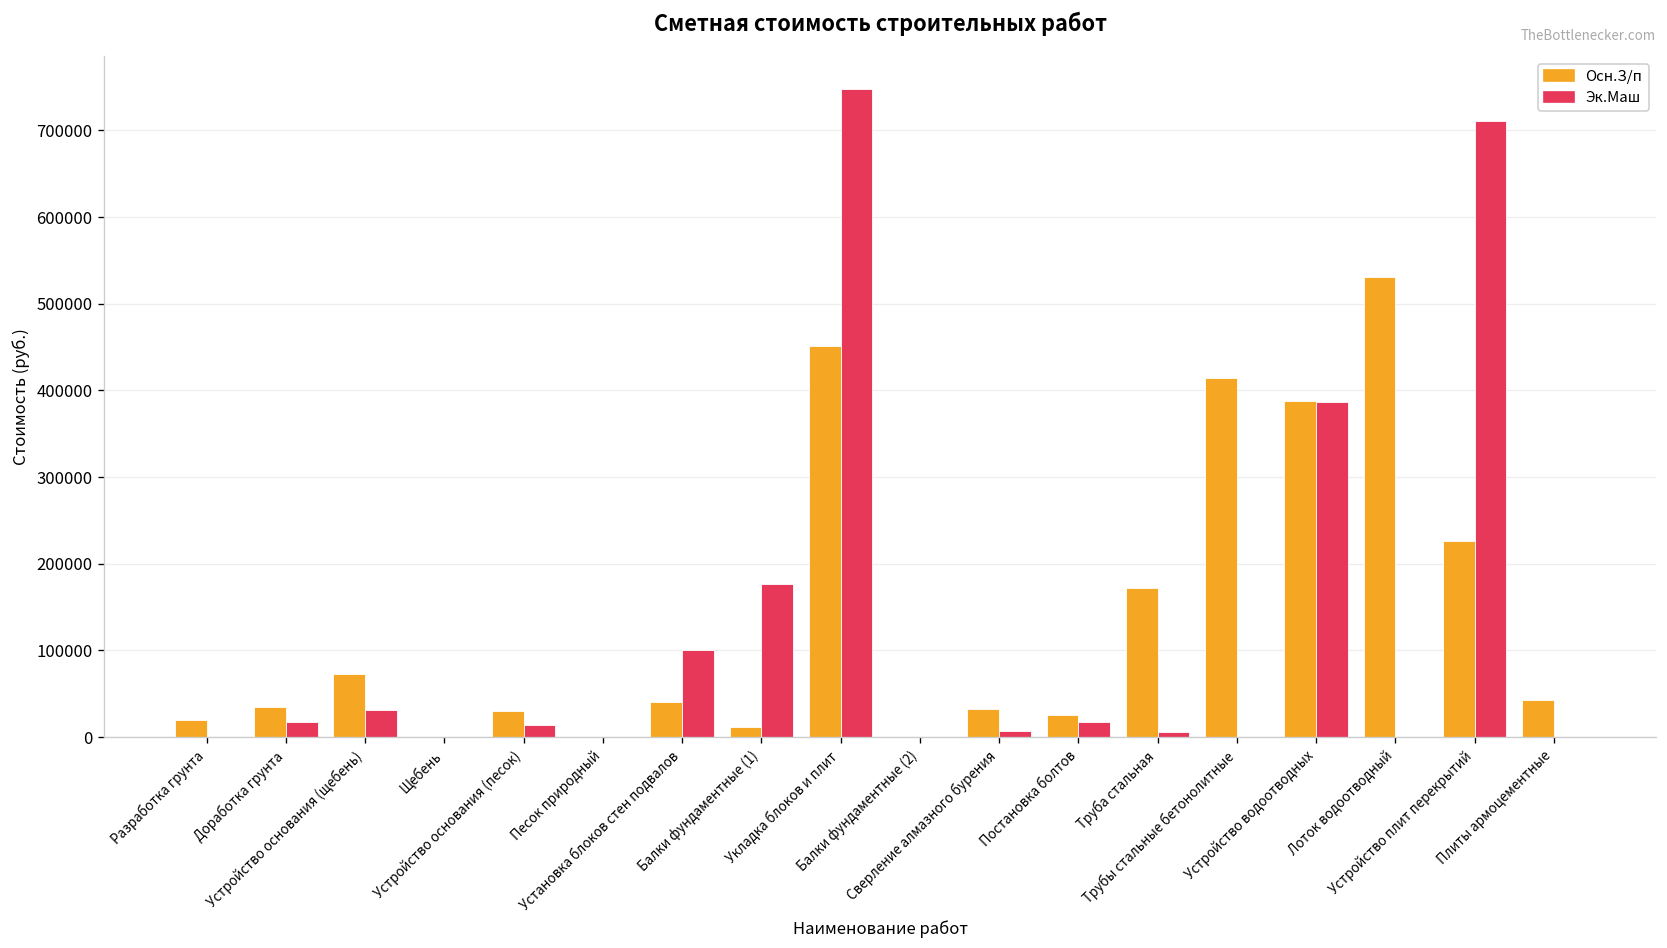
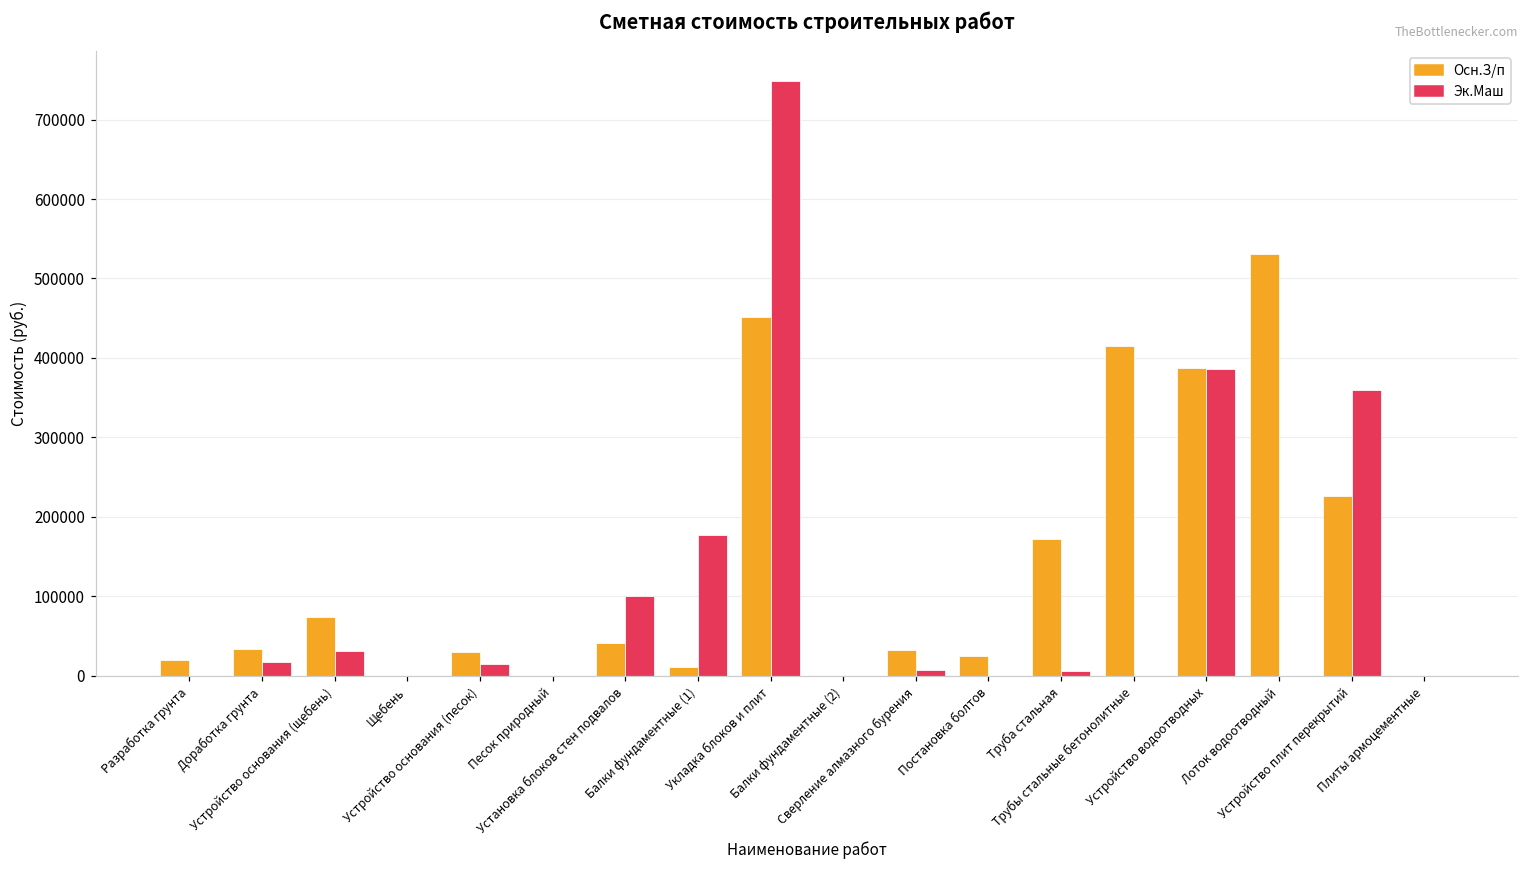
Эк.Маш, Постановка болтов: 20000 -> 0
Эк.Маш, Устройство плит перекрытий: 710000 -> 360000
Осн.З/п, Плиты армоцементные: 40000 -> 0
